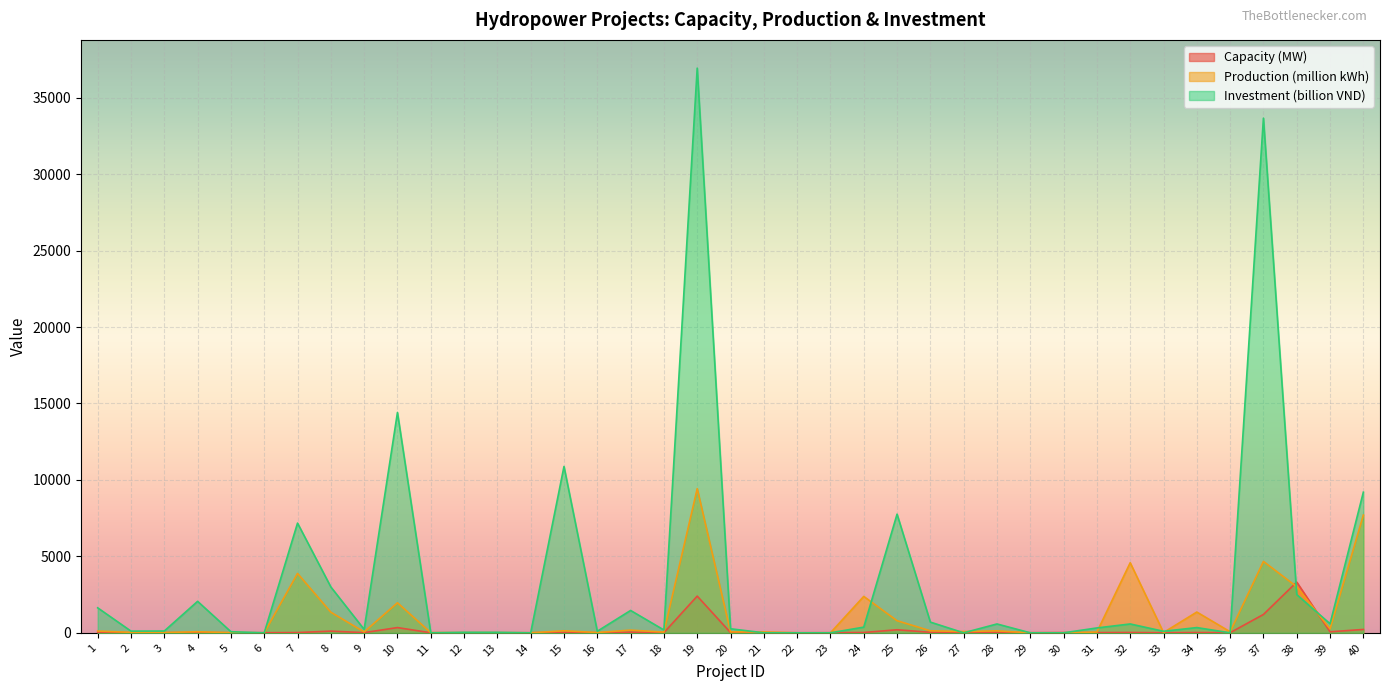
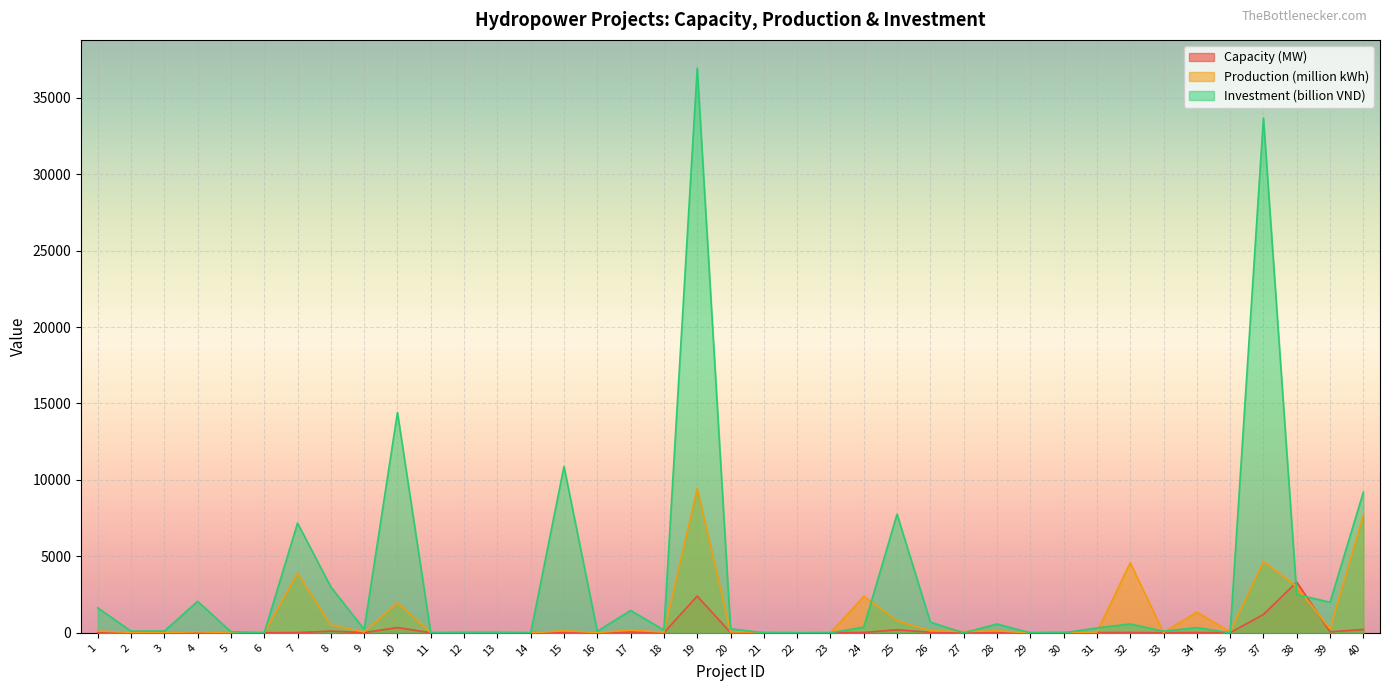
Production (million kWh), 8: 1300 -> 500
Investment (billion VND), 39: 600 -> 2000
